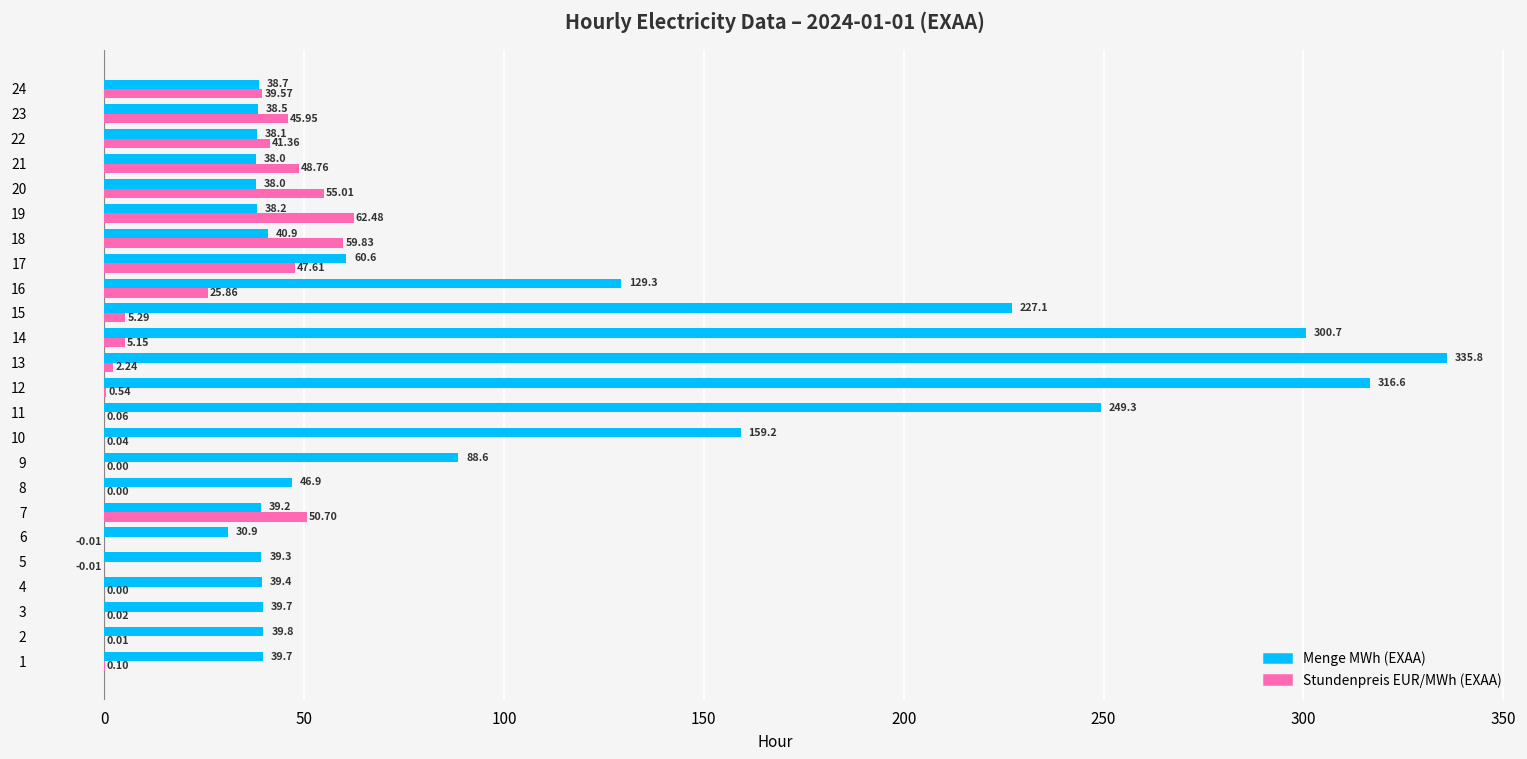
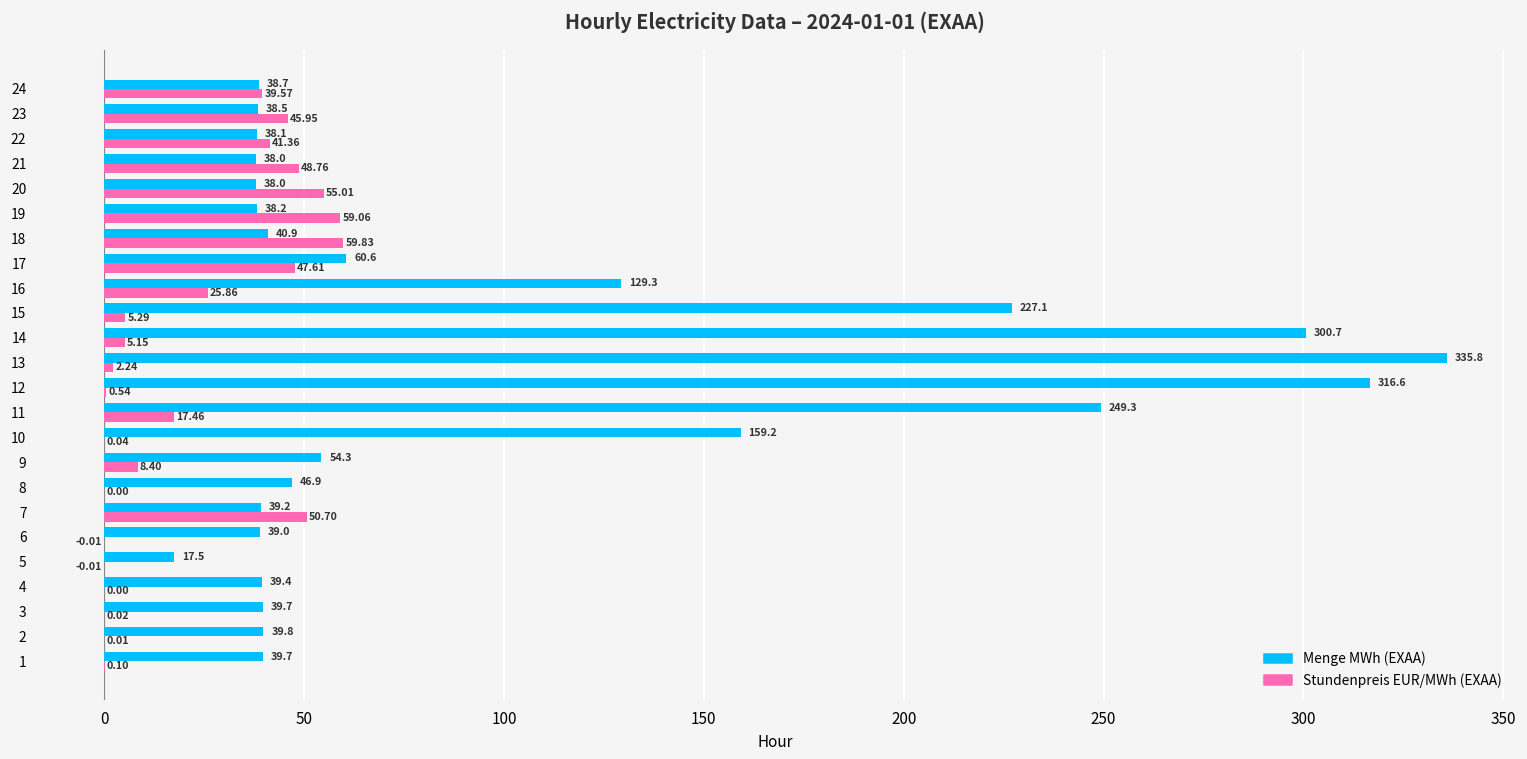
Stundenpreis EUR/MWh (EXAA), 19: 62.48 -> 59.06
Stundenpreis EUR/MWh (EXAA), 11: 0.06 -> 17.46
Menge MWh (EXAA), 9: 88.6 -> 54.3
Stundenpreis EUR/MWh (EXAA), 9: 0.00 -> 8.40
Menge MWh (EXAA), 6: 30.9 -> 39.0
Menge MWh (EXAA), 5: 39.3 -> 17.5
